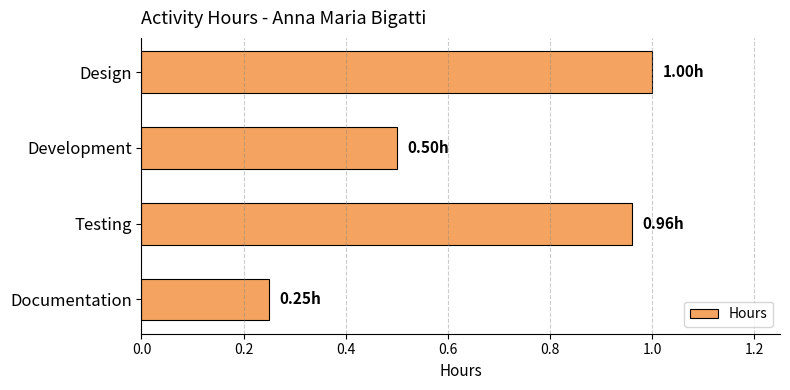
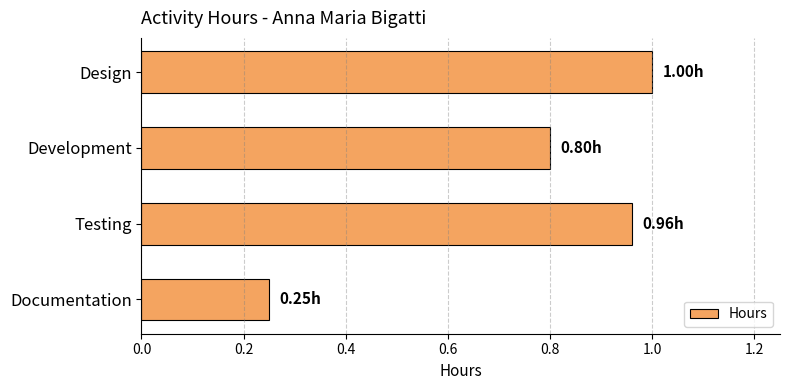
Development: 0.50h -> 0.80h
